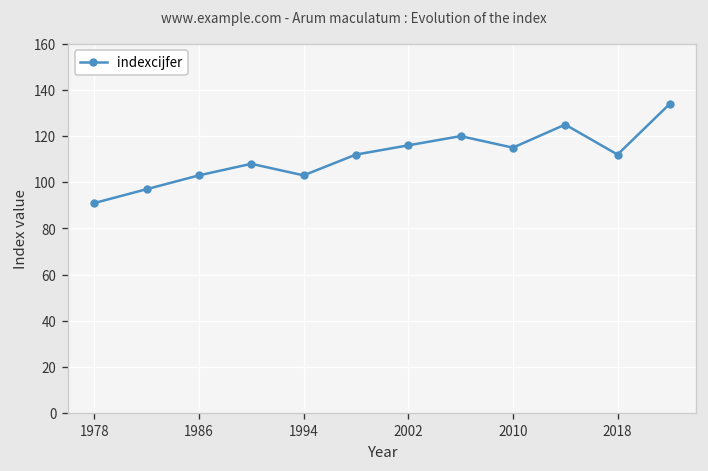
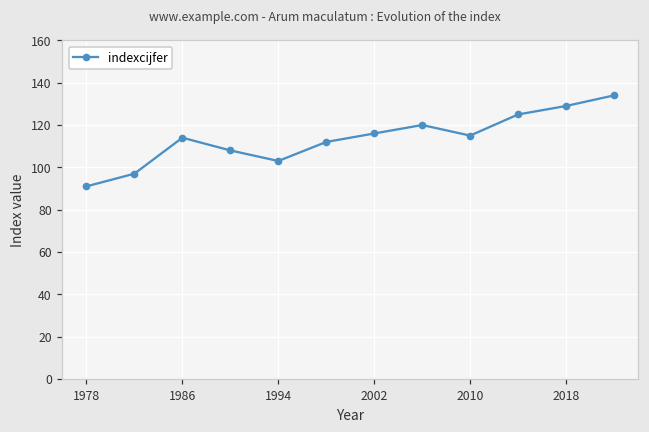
1986: 103 -> 114
2018: 112 -> 129
